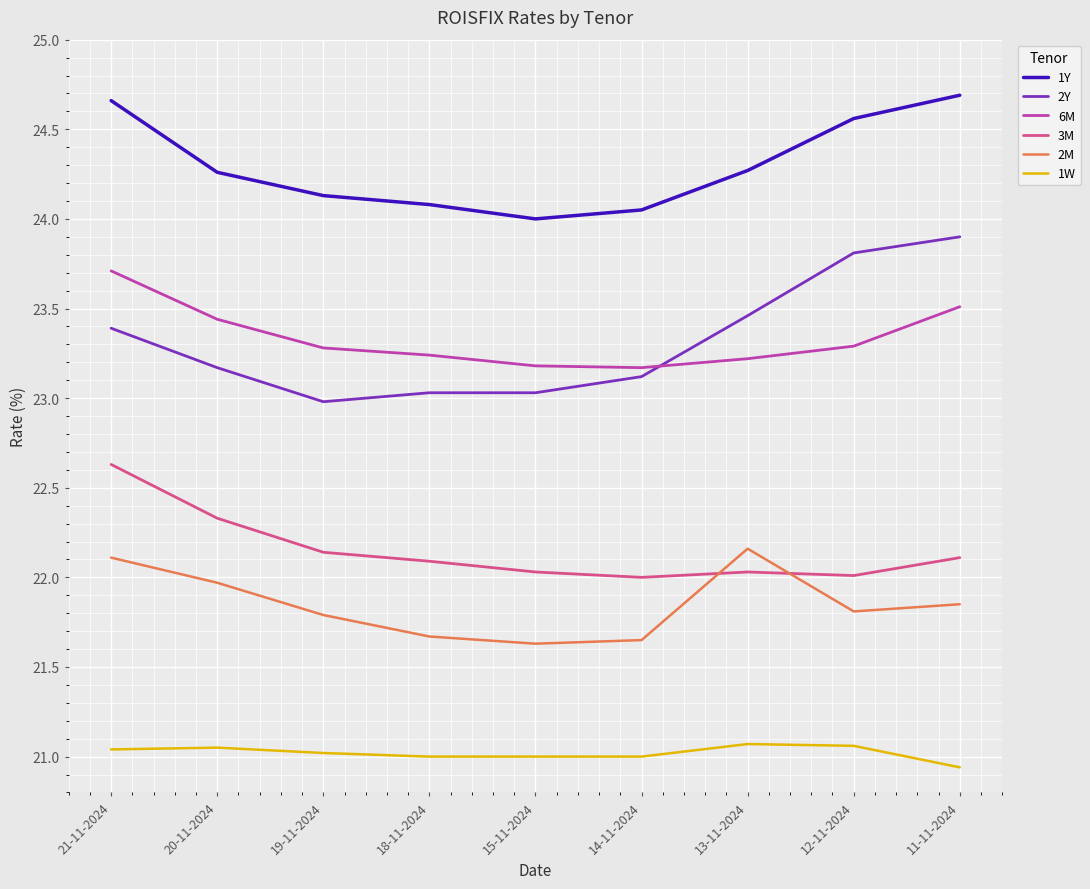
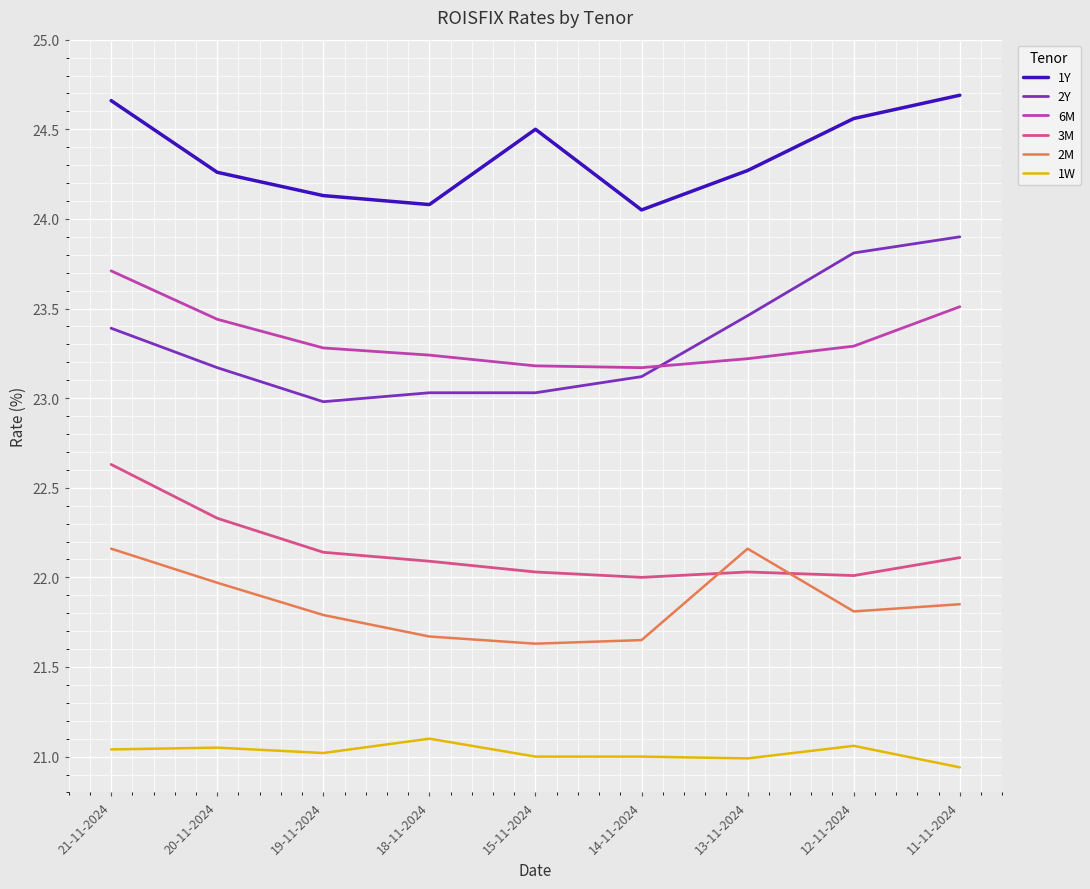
2M, 21-11-2024: 22.11 -> 22.16
1W, 18-11-2024: 21.0 -> 21.1
1Y, 15-11-2024: 24.0 -> 24.5
1W, 13-11-2024: 21.07 -> 20.99
